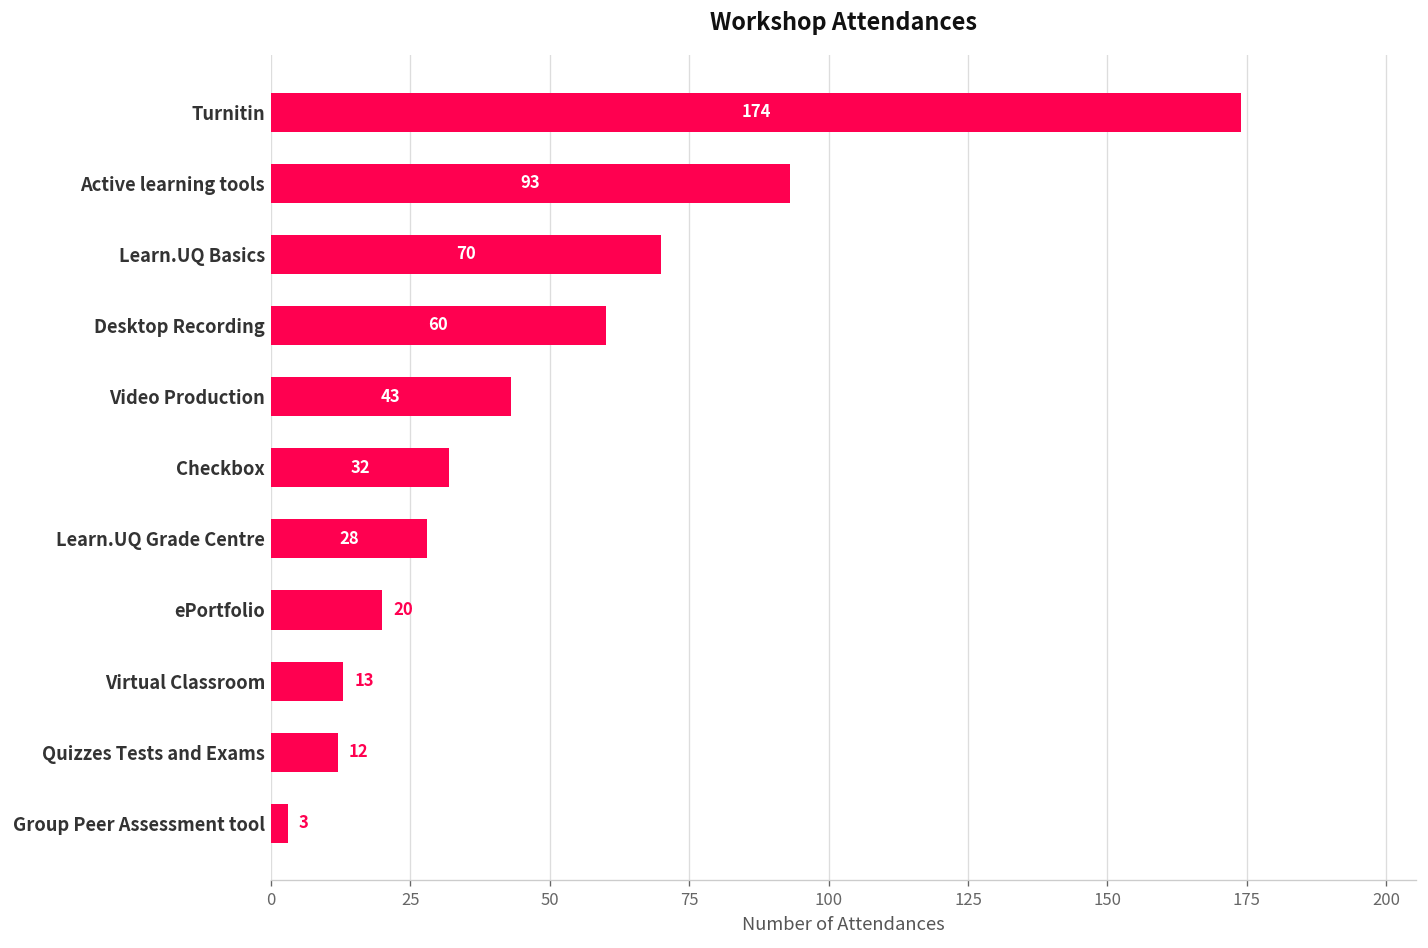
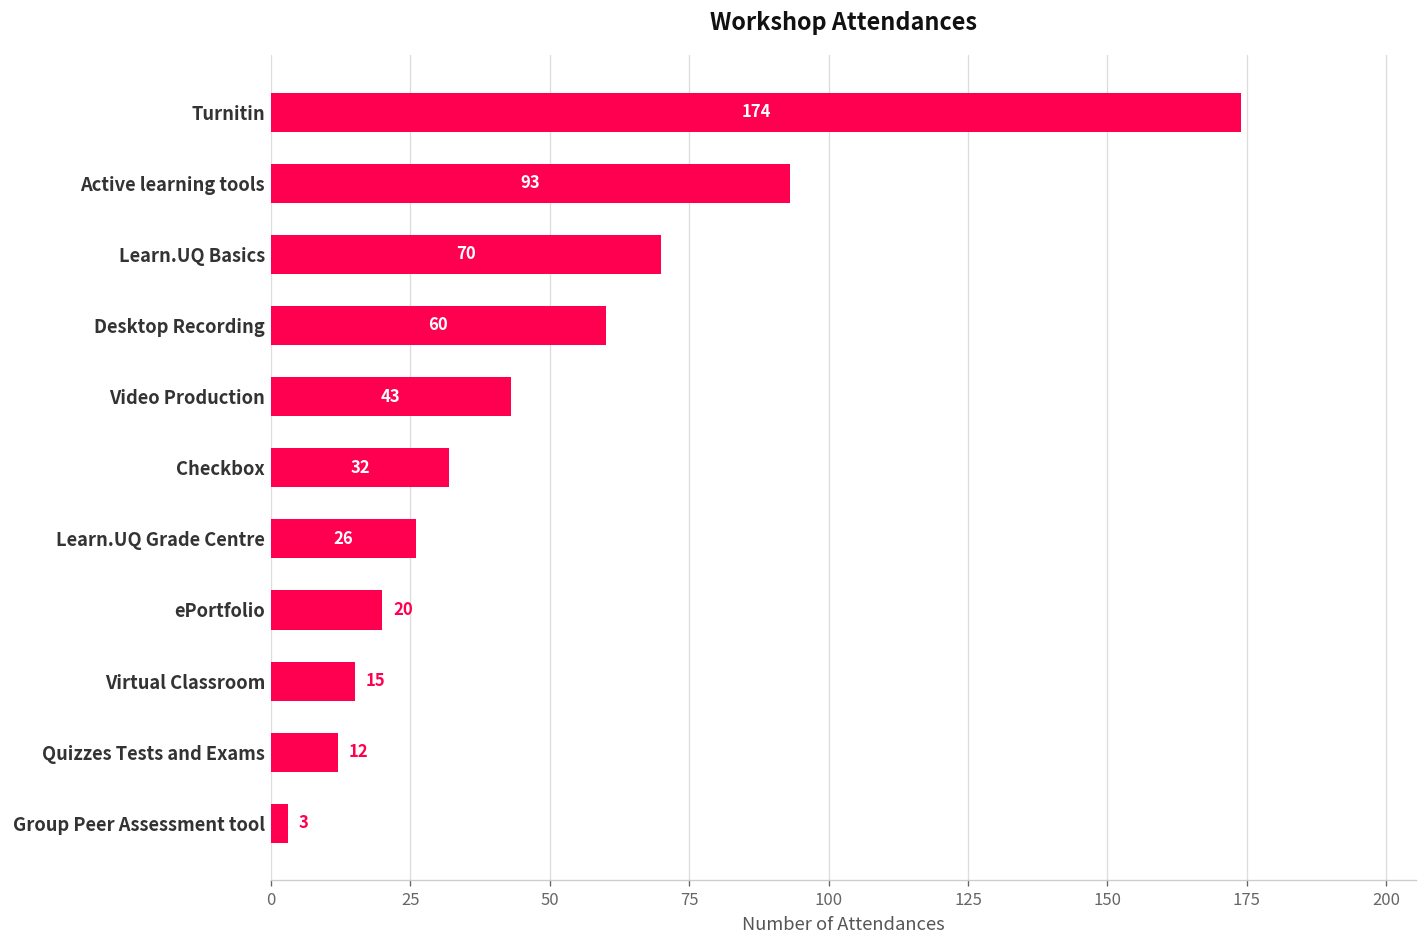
Learn.UQ Grade Centre: 28 -> 26
Virtual Classroom: 13 -> 15
